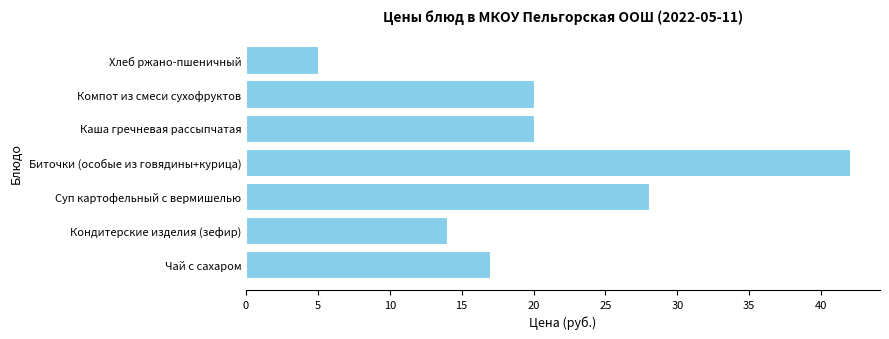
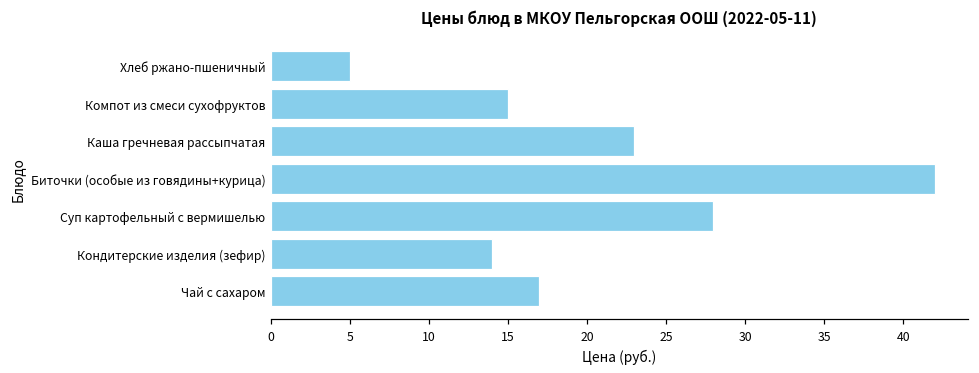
Компот из смеси сухофруктов: 20 -> 15
Каша гречневая рассыпчатая: 20 -> 23
